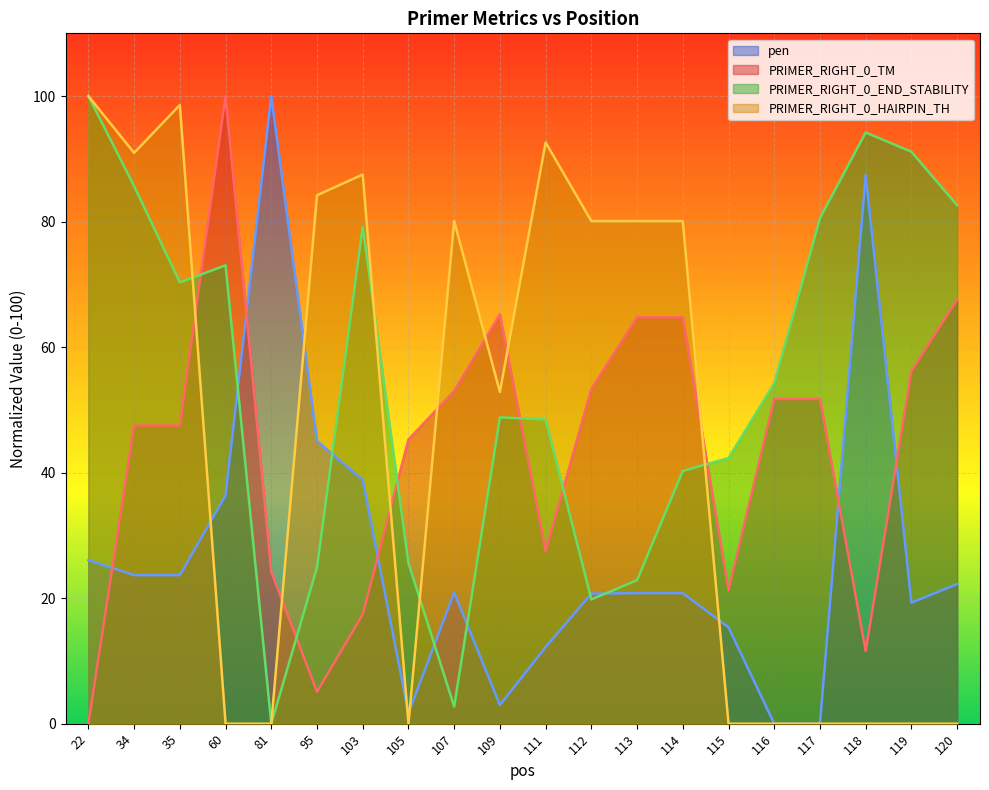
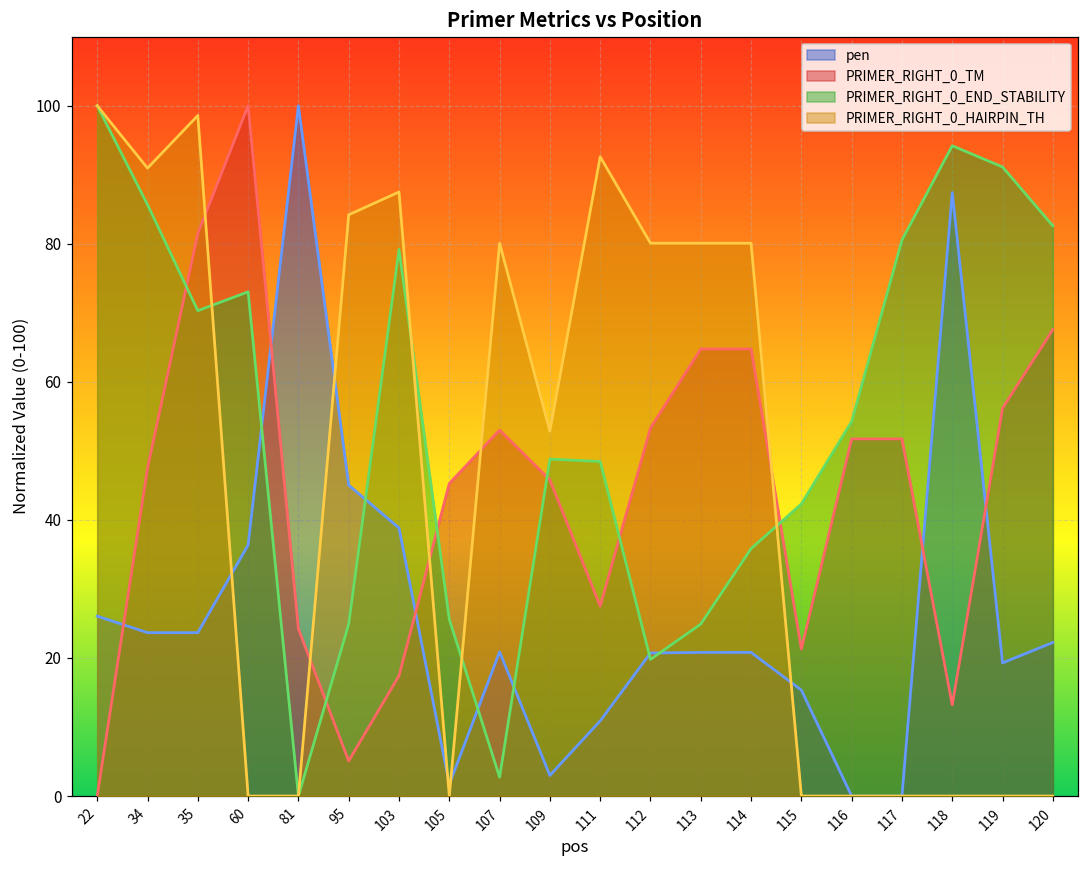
PRIMER_RIGHT_0_TM, 35: 48 -> 82
PRIMER_RIGHT_0_TM, 109: 65 -> 46
pen, 111: 12 -> 11
PRIMER_RIGHT_0_END_STABILITY, 113: 23 -> 25
PRIMER_RIGHT_0_END_STABILITY, 114: 40 -> 36
PRIMER_RIGHT_0_TM, 118: 12 -> 13
